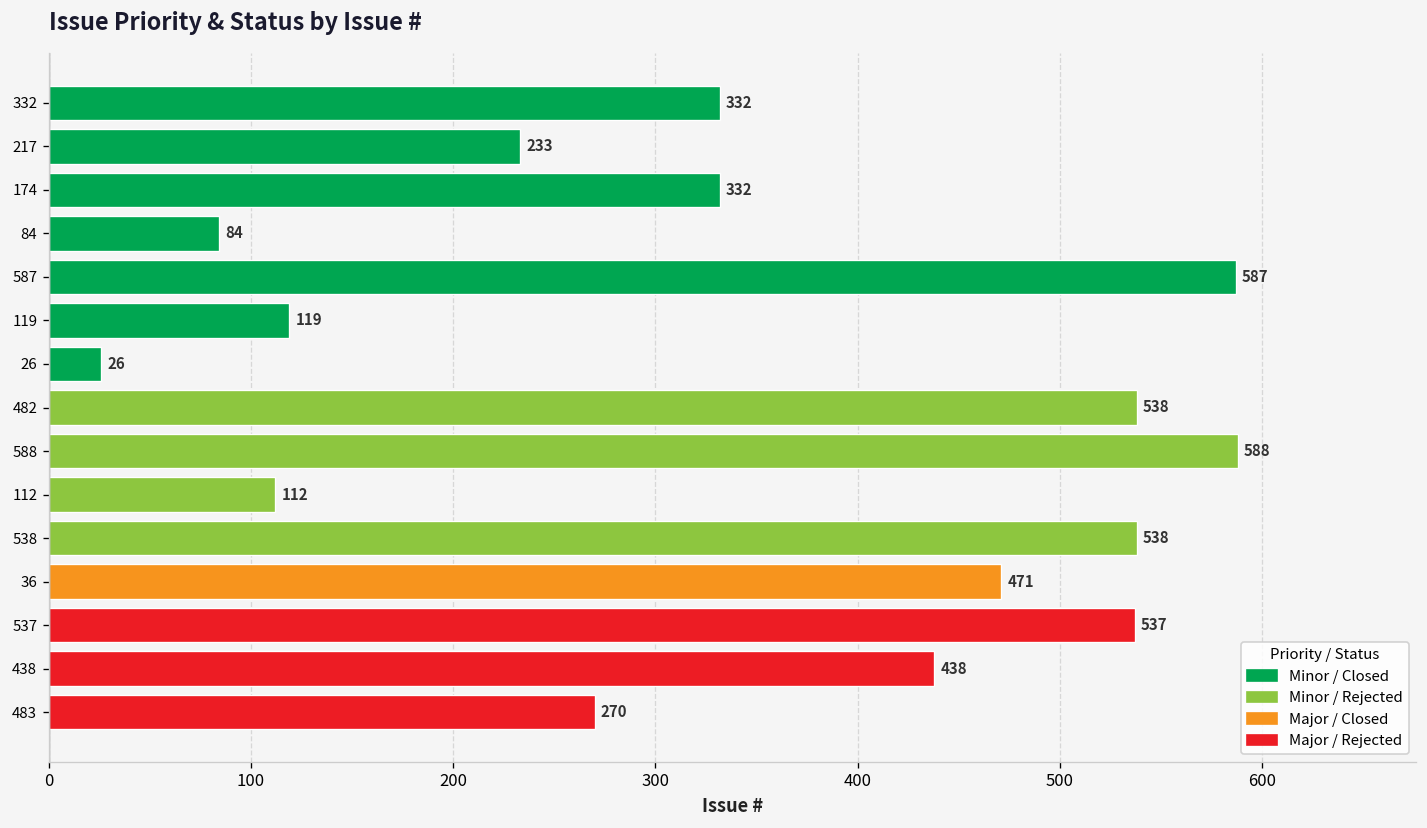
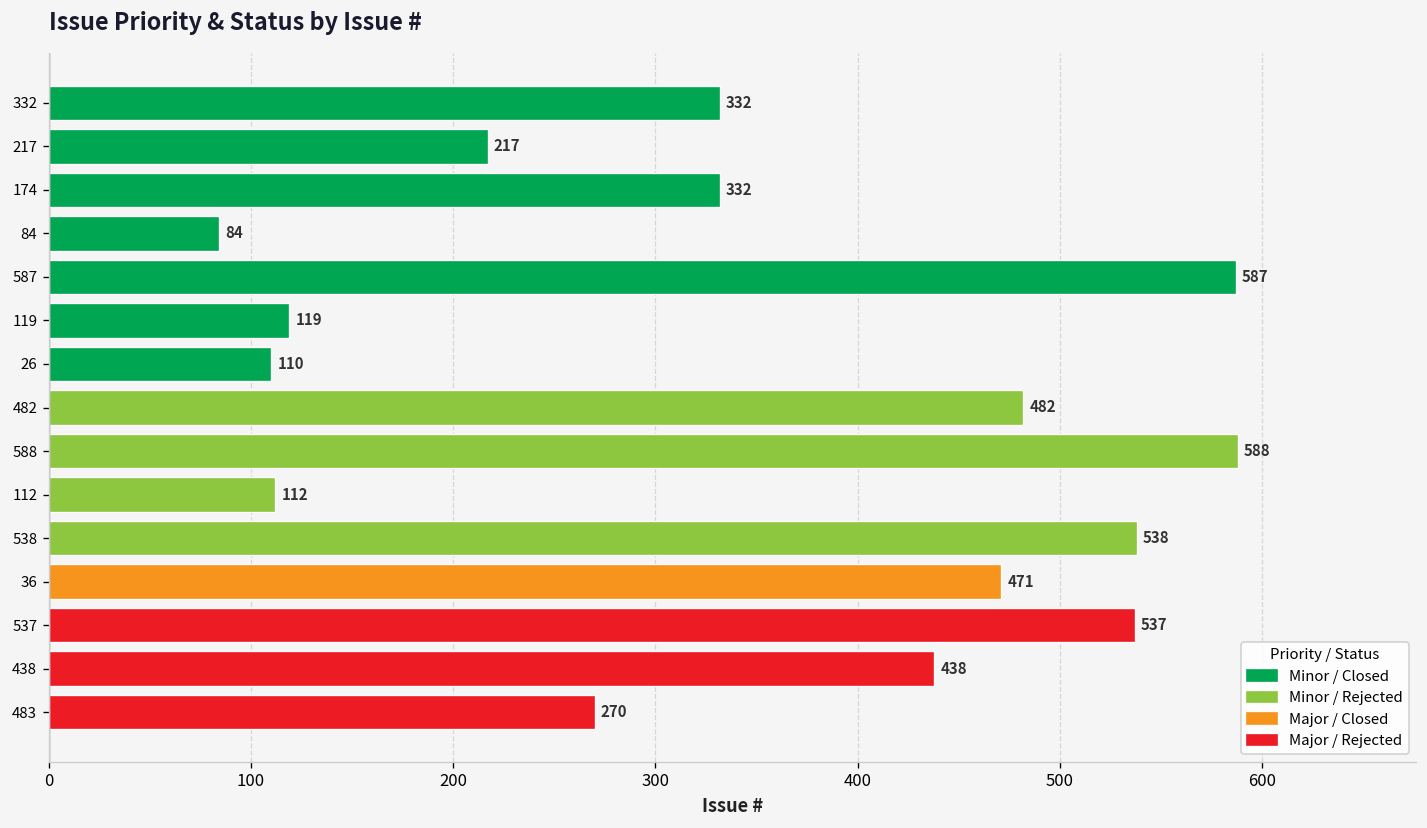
217: 233 -> 217
26: 26 -> 110
482: 538 -> 482
